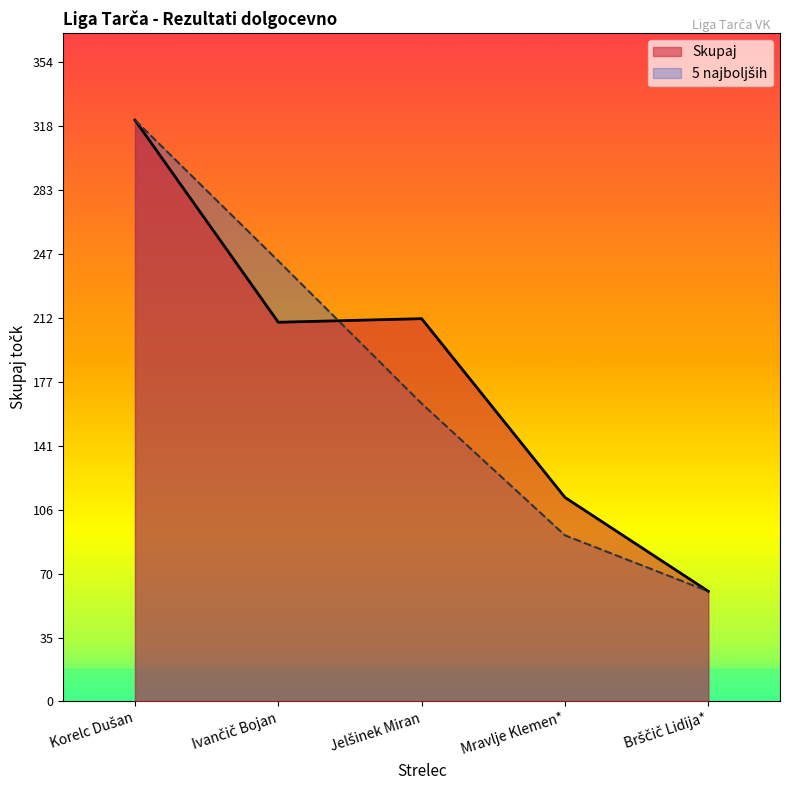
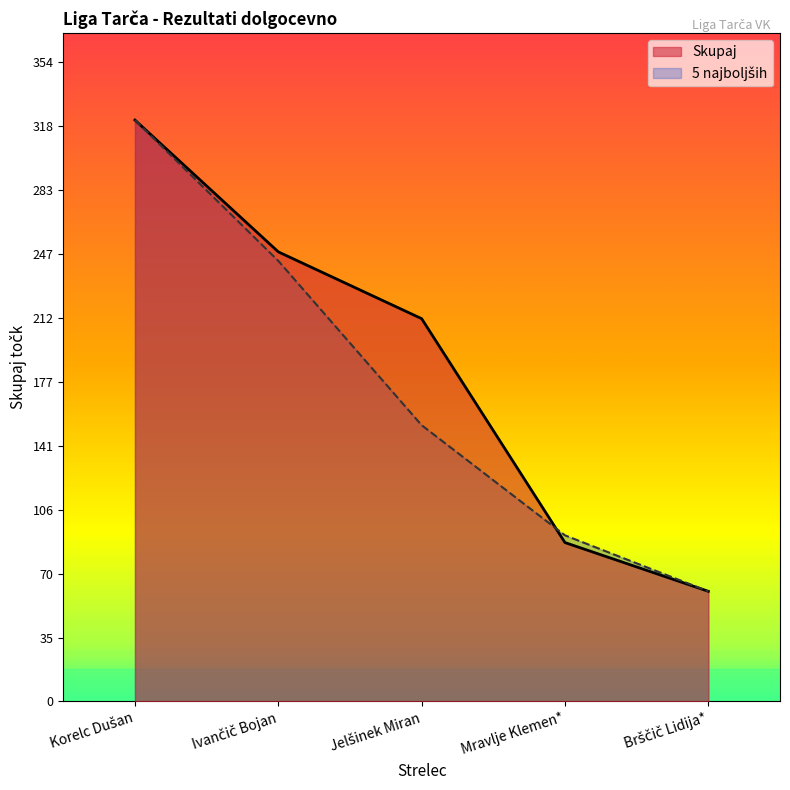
Skupaj, Ivančič Bojan: 210 -> 249
5 najboljših, Jelšinek Miran: 165 -> 153
Skupaj, Mravlje Klemen*: 113 -> 88
